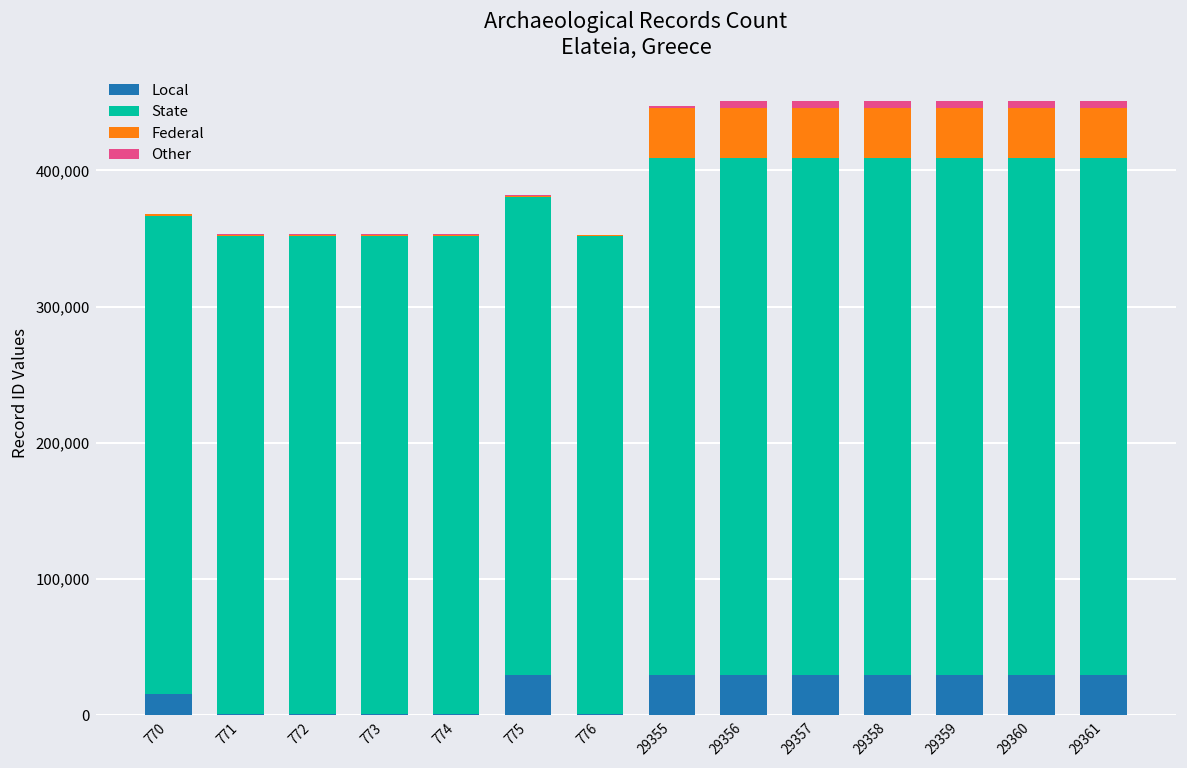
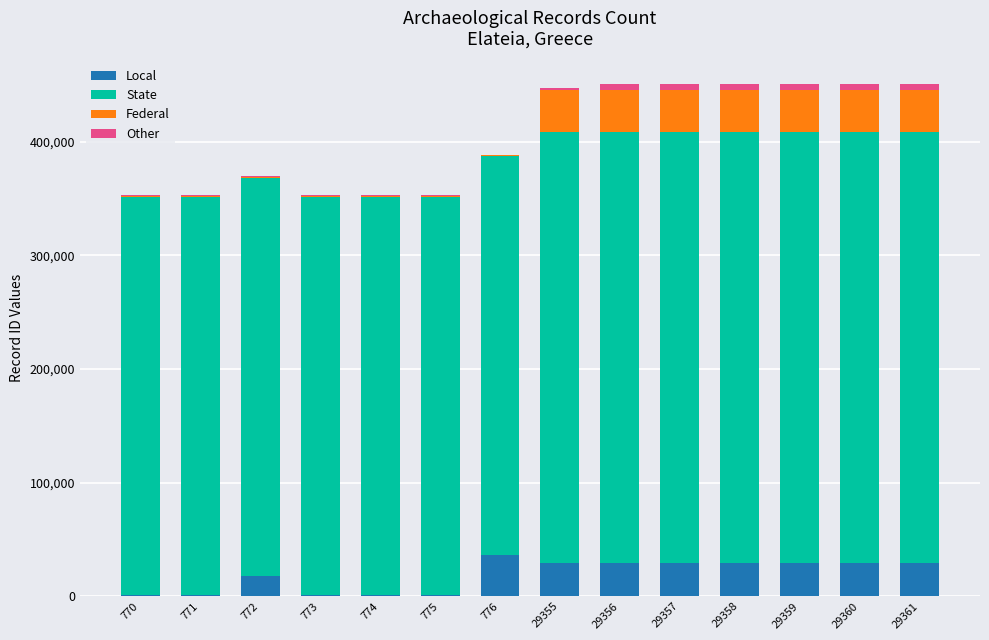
Local, 770: 16,000 -> 1,000
Local, 772: 1,000 -> 17,000
Local, 775: 29,000 -> 1,000
Local, 776: 1,000 -> 36,000
